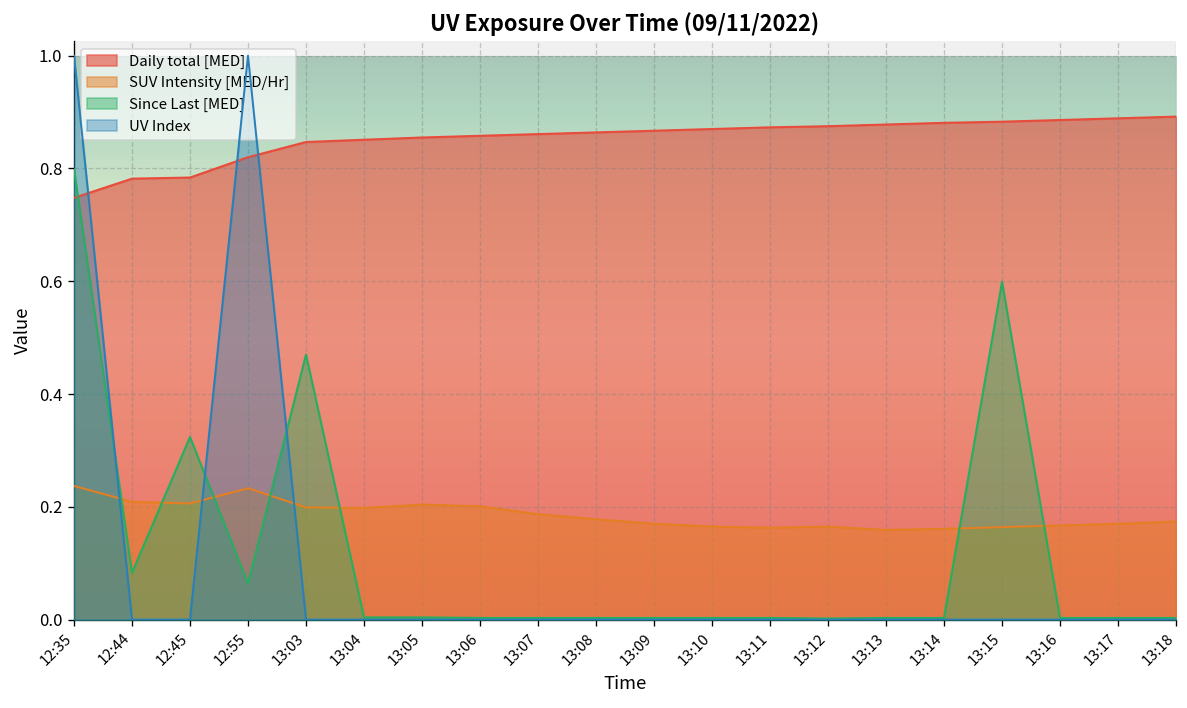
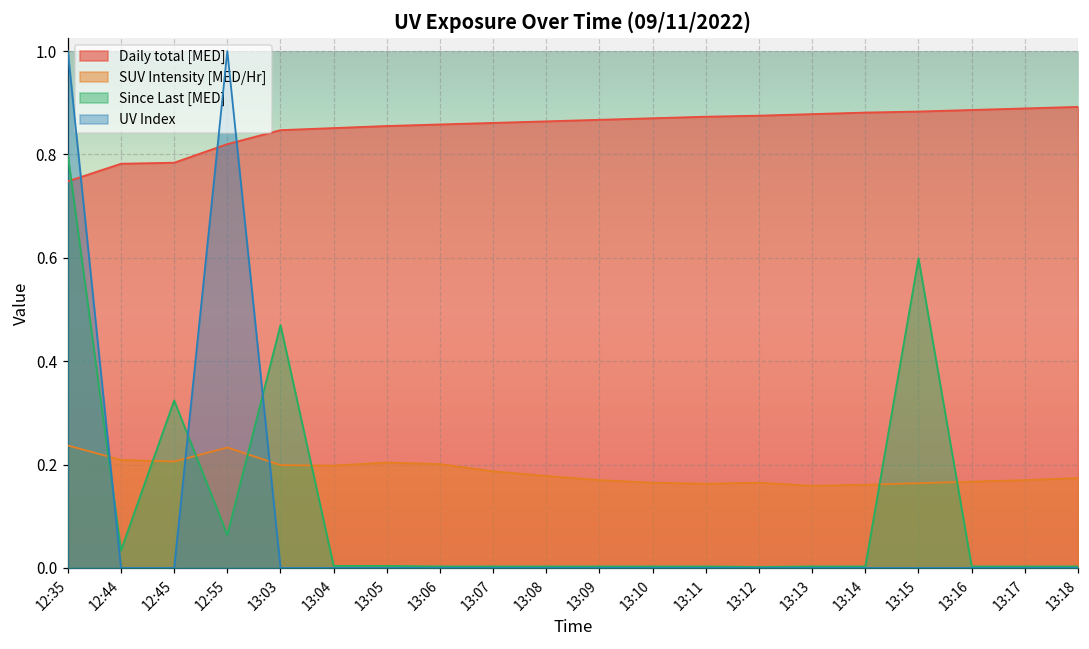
Since Last [MED], 12:44: 0.08 -> 0.03
